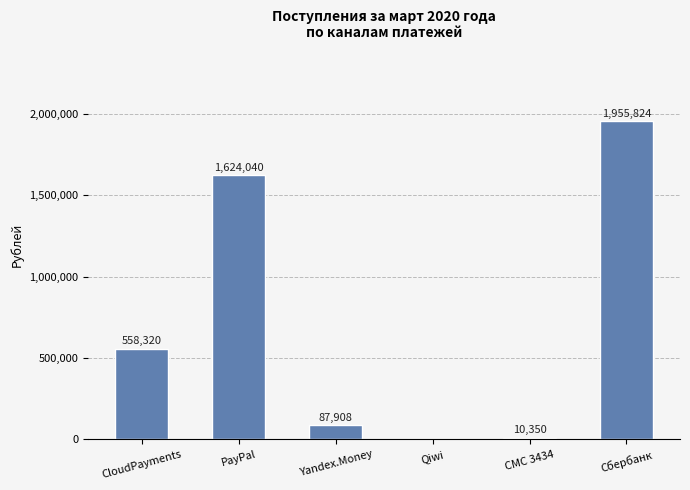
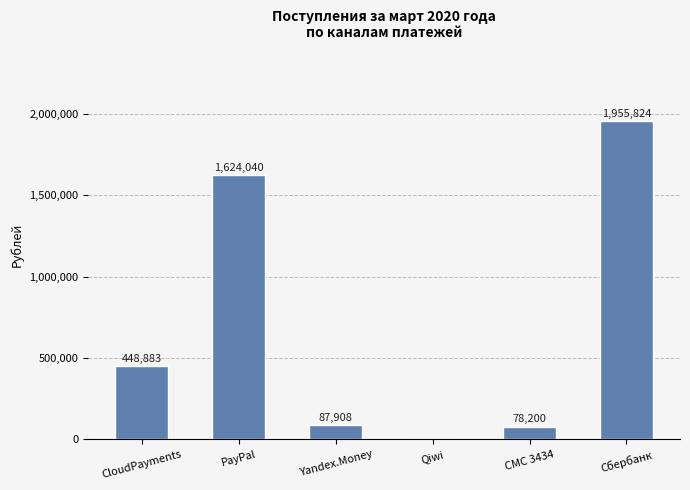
CloudPayments: 558,320 -> 448,883
СМС 3434: 10,350 -> 78,200
